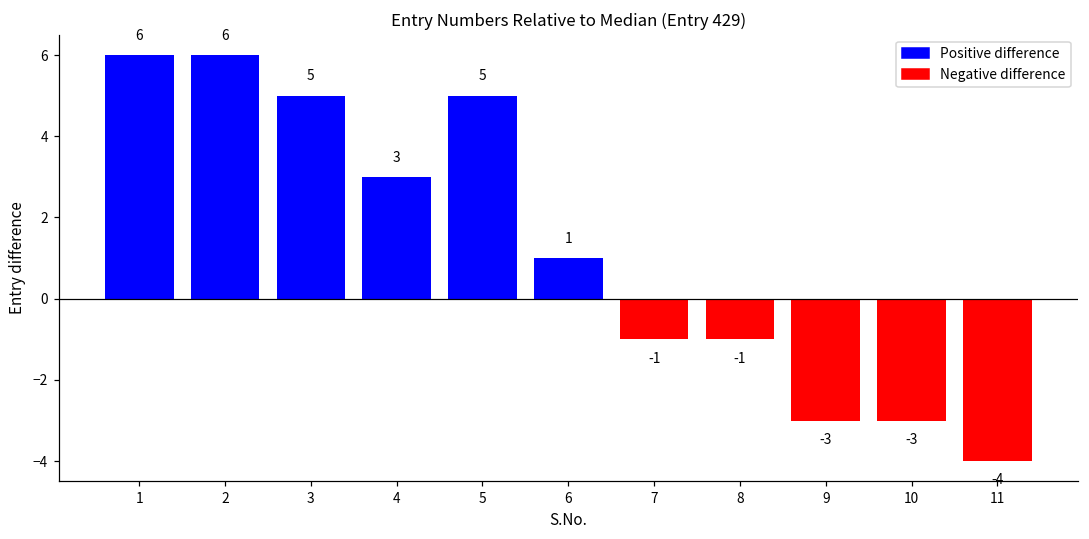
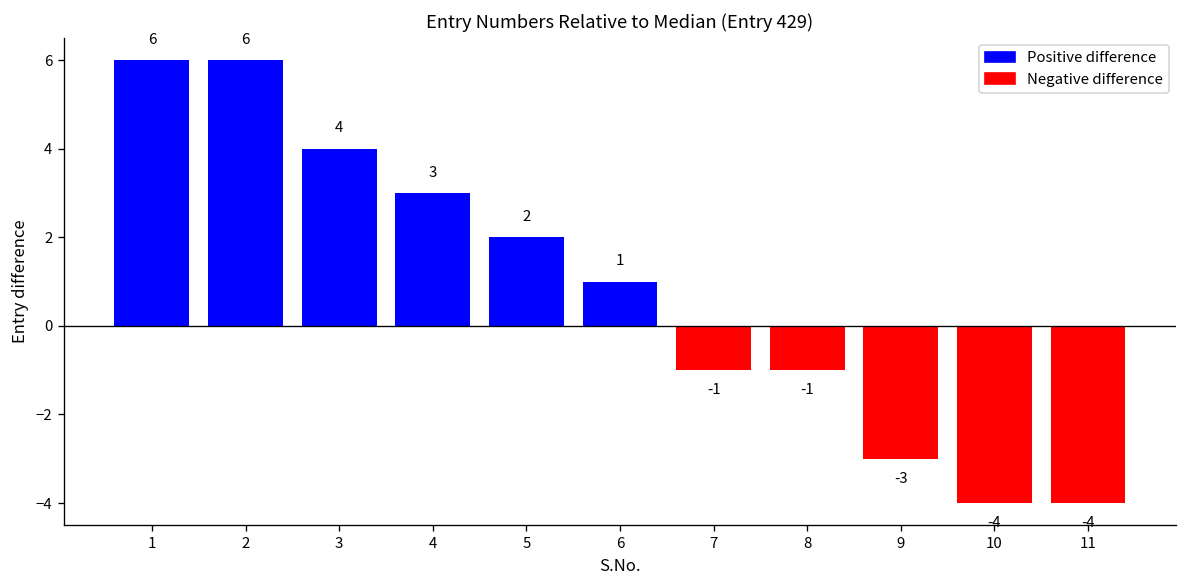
3: 5 -> 4
5: 5 -> 2
10: -3 -> -4
